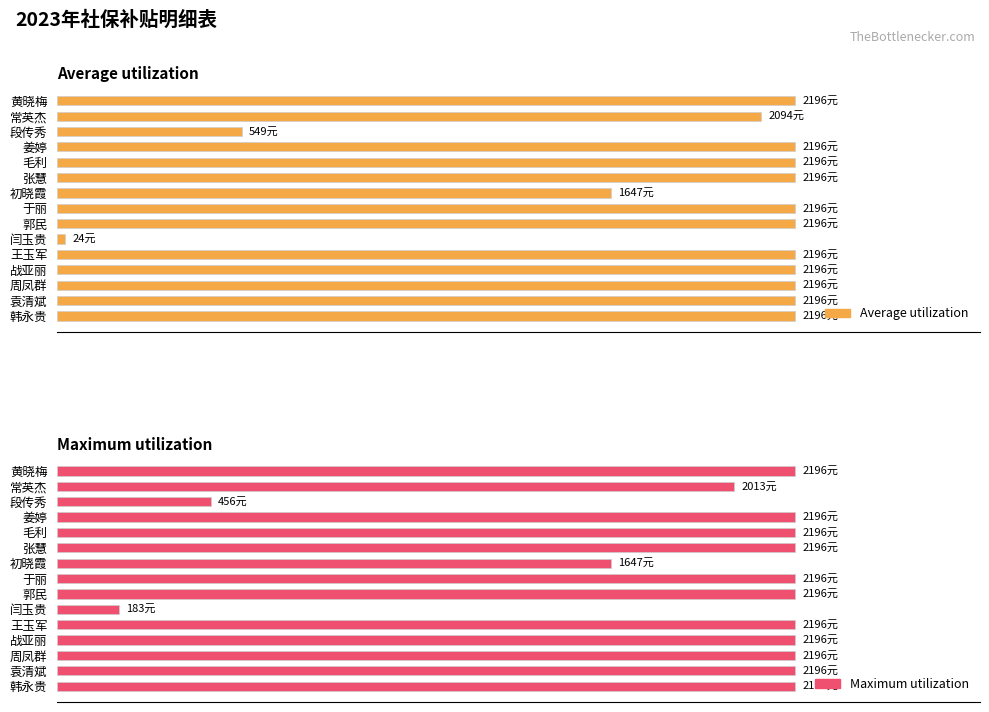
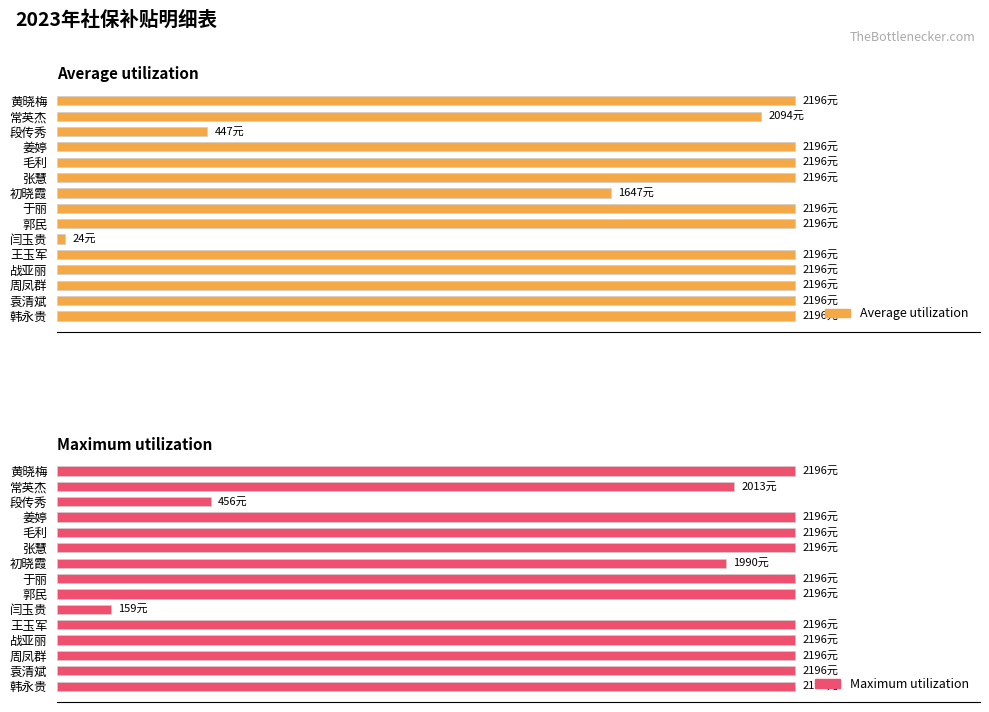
Average utilization, 段传秀: 549元 -> 447元
Maximum utilization, 初晓霞: 1647元 -> 1990元
Maximum utilization, 闫玉贵: 183元 -> 159元
